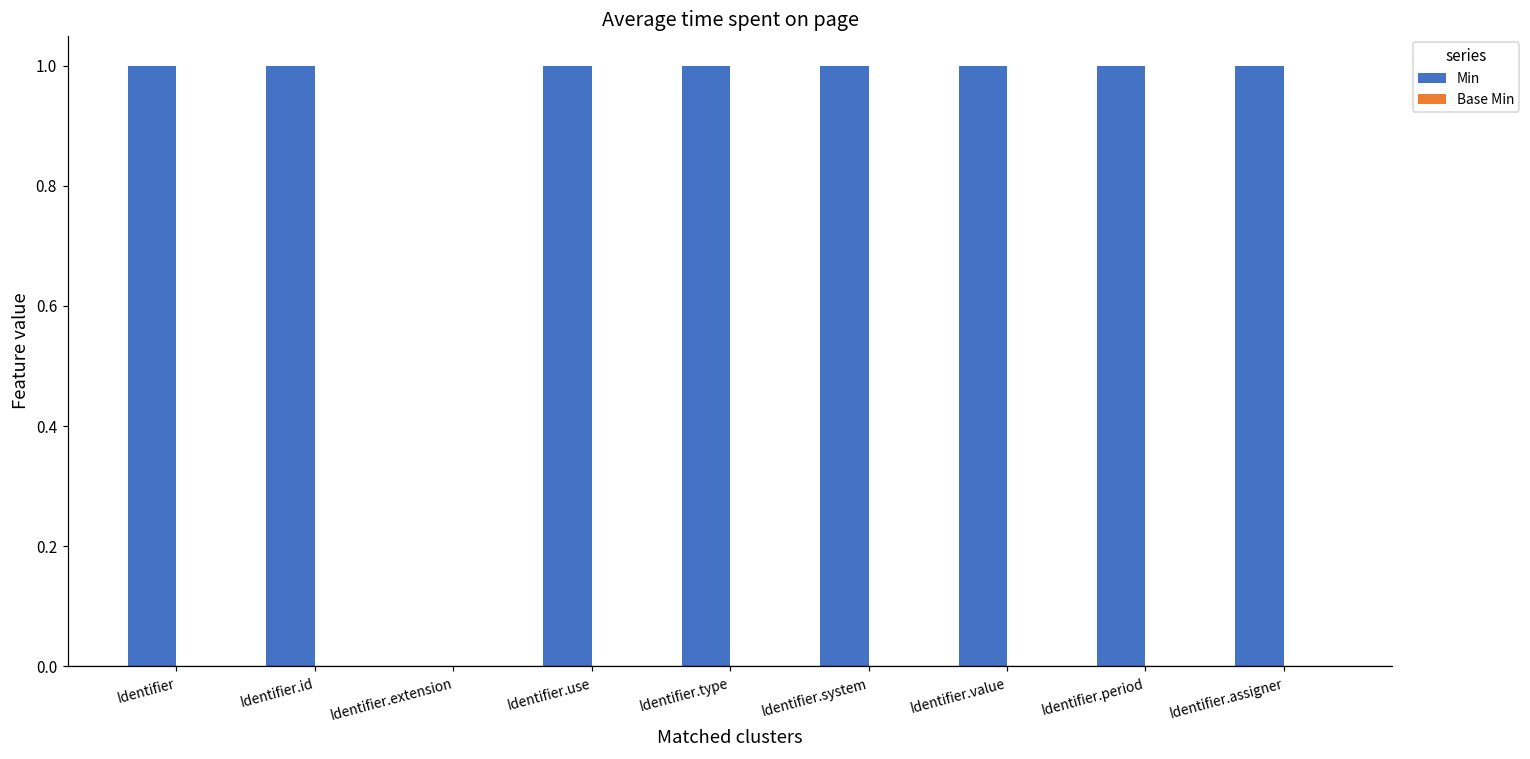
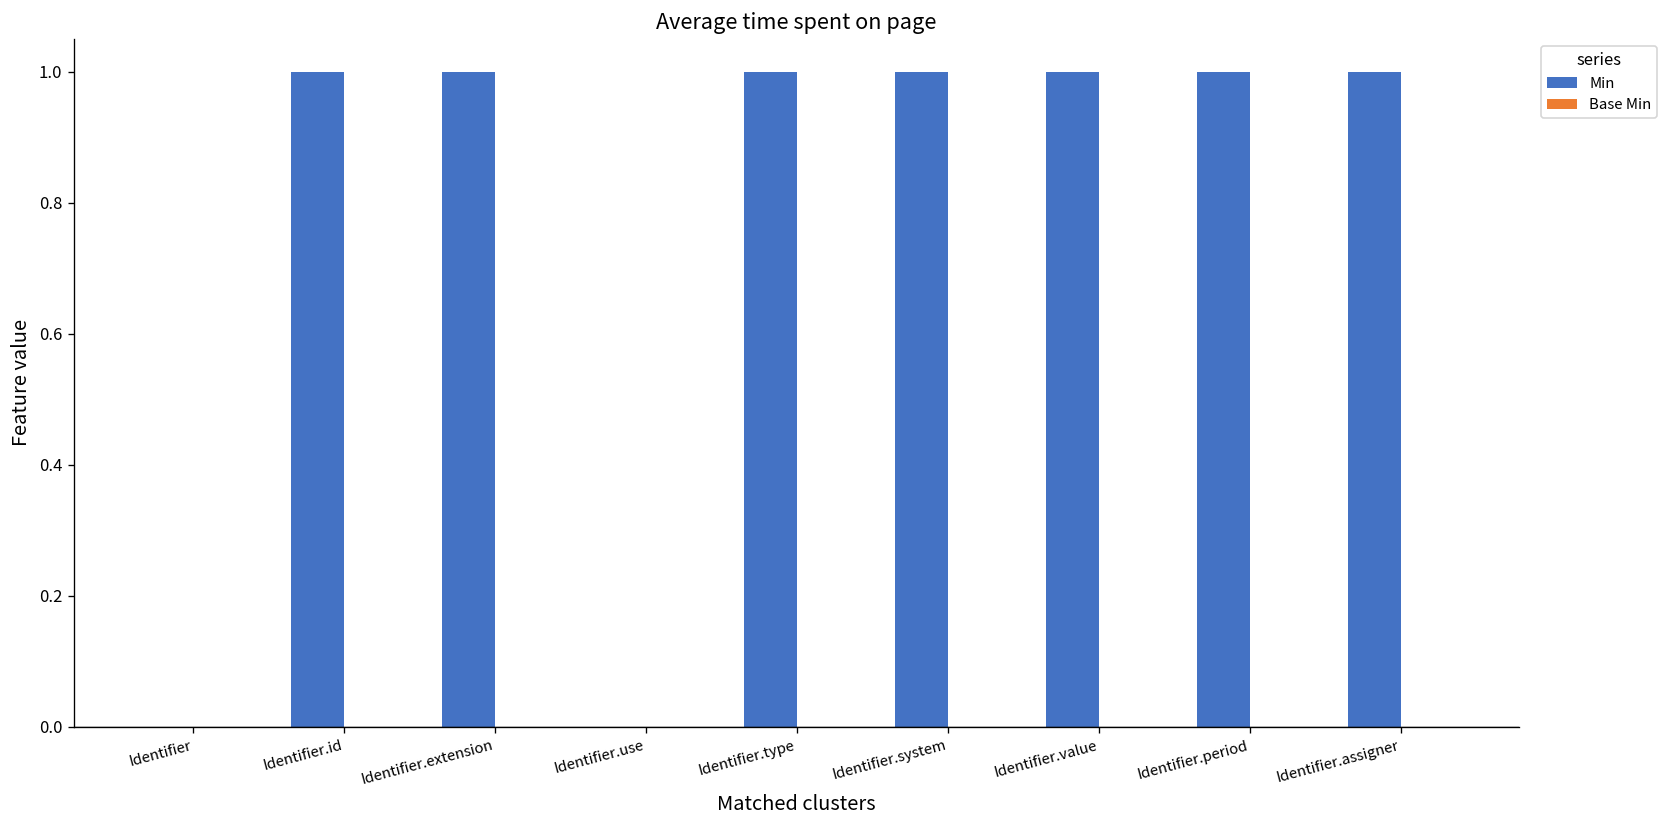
Min, Identifier: 1 -> 0
Min, Identifier.extension: 0 -> 1
Min, Identifier.use: 1 -> 0
